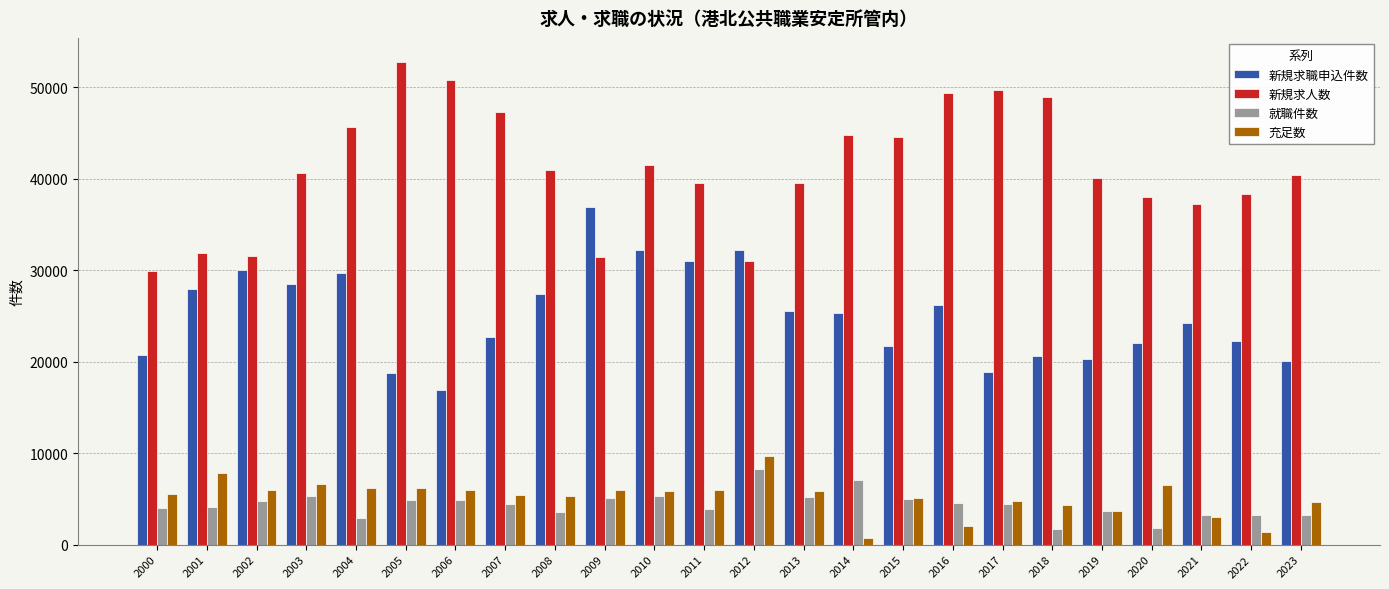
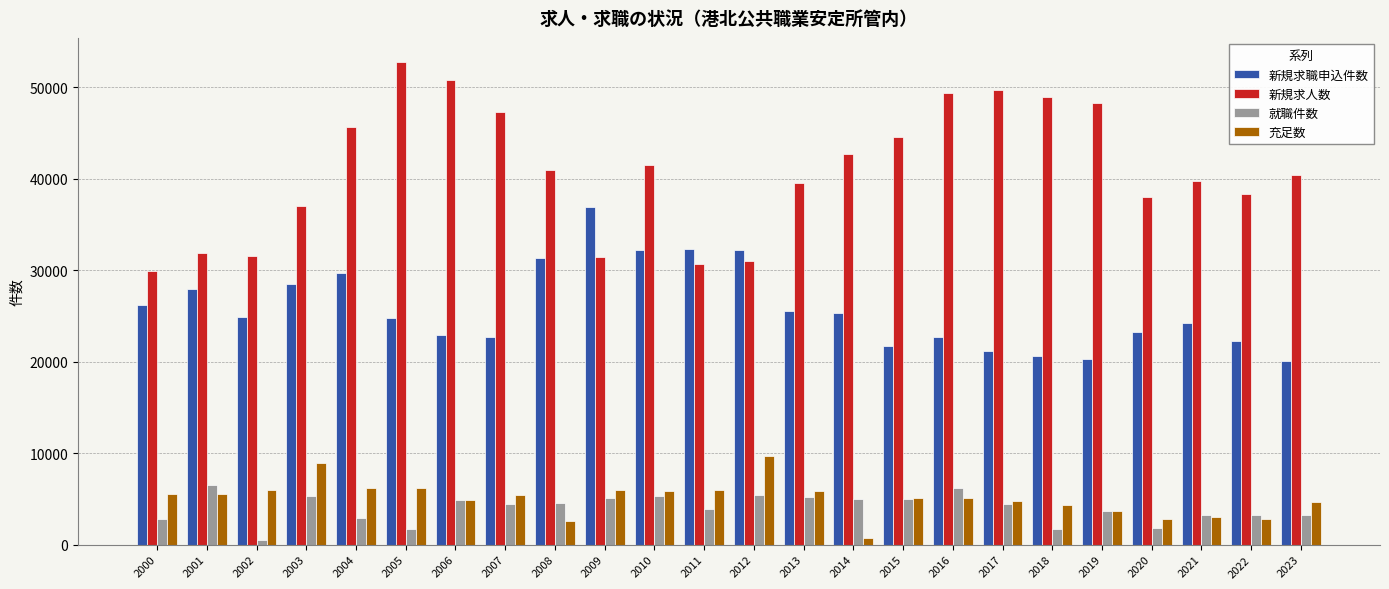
新規求職申込件数, 2000: 21000 -> 26000
就職件数, 2000: 4000 -> 3000
就職件数, 2001: 4000 -> 6000
充足数, 2001: 8000 -> 6000
新規求職申込件数, 2002: 30000 -> 25000
就職件数, 2002: 5000 -> 1000
新規求人数, 2003: 41000 -> 37000
充足数, 2003: 7000 -> 9000
新規求職申込件数, 2005: 19000 -> 25000
就職件数, 2005: 5000 -> 2000
新規求職申込件数, 2006: 17000 -> 23000
充足数, 2006: 6000 -> 5000
新規求職申込件数, 2008: 27000 -> 31000
就職件数, 2008: 3500 -> 4500
充足数, 2008: 5000 -> 3000
新規求職申込件数, 2011: 31000 -> 32000
新規求人数, 2011: 40000 -> 31000
就職件数, 2012: 8000 -> 5000
新規求人数, 2014: 45000 -> 43000
就職件数, 2014: 7000 -> 5000
新規求職申込件数, 2016: 26000 -> 23000
就職件数, 2016: 5000 -> 6000
充足数, 2016: 2000 -> 5000
新規求職申込件数, 2017: 19000 -> 21000
新規求人数, 2019: 40000 -> 48000
新規求職申込件数, 2020: 22000 -> 23000
充足数, 2020: 6000 -> 3000
新規求人数, 2021: 37000 -> 40000
充足数, 2022: 1000 -> 3000
